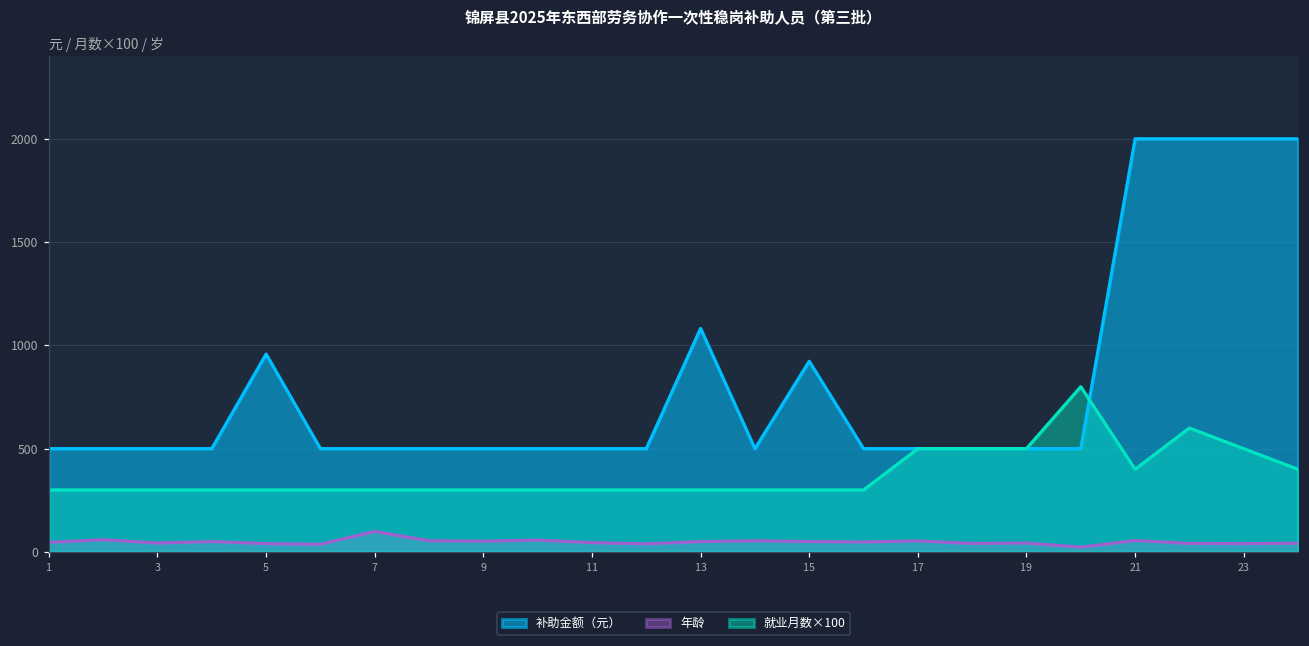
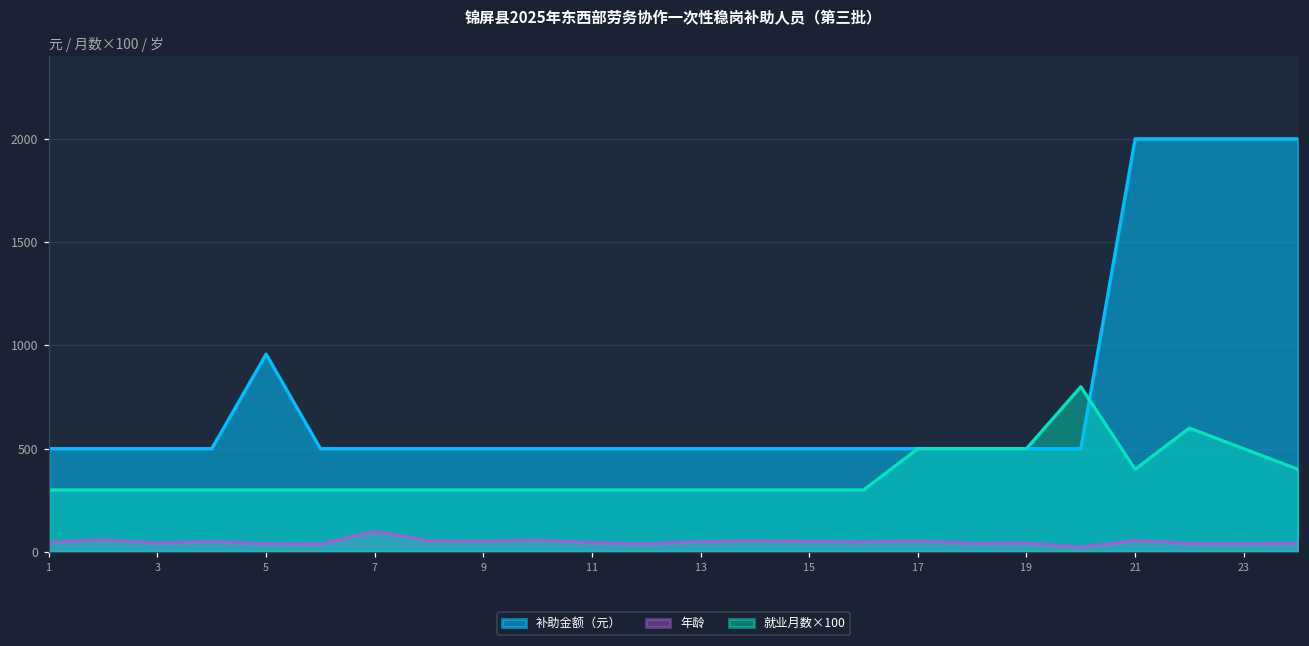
补助金额（元）, 13: 1080 -> 500
补助金额（元）, 15: 920 -> 500
